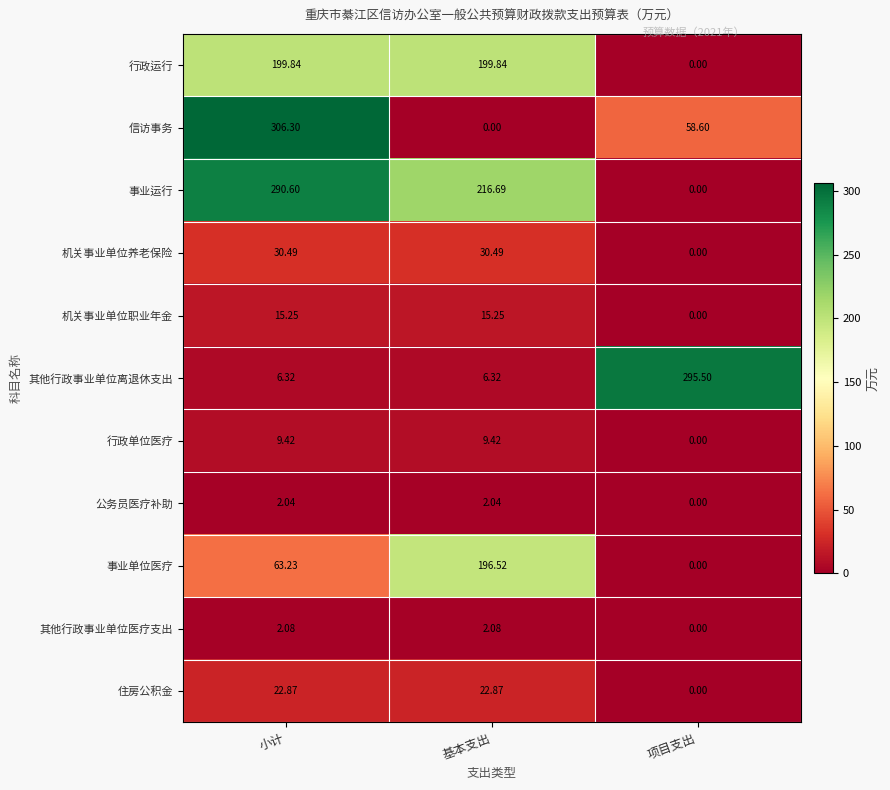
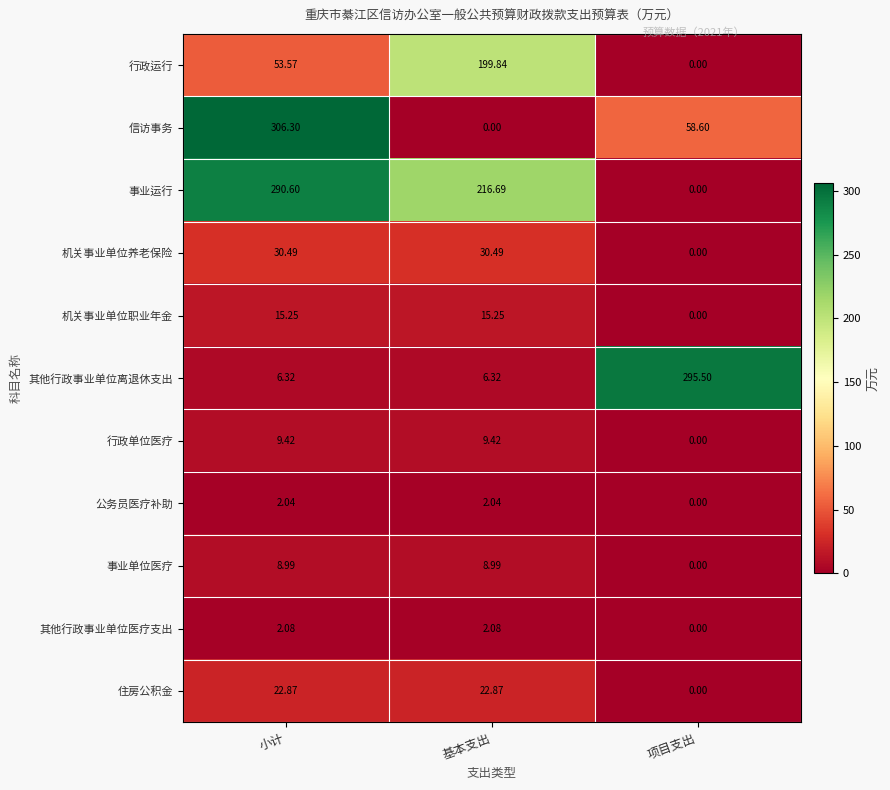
行政运行, 小计: 199.84 -> 53.57
事业单位医疗, 小计: 63.23 -> 8.99
事业单位医疗, 基本支出: 196.52 -> 8.99
